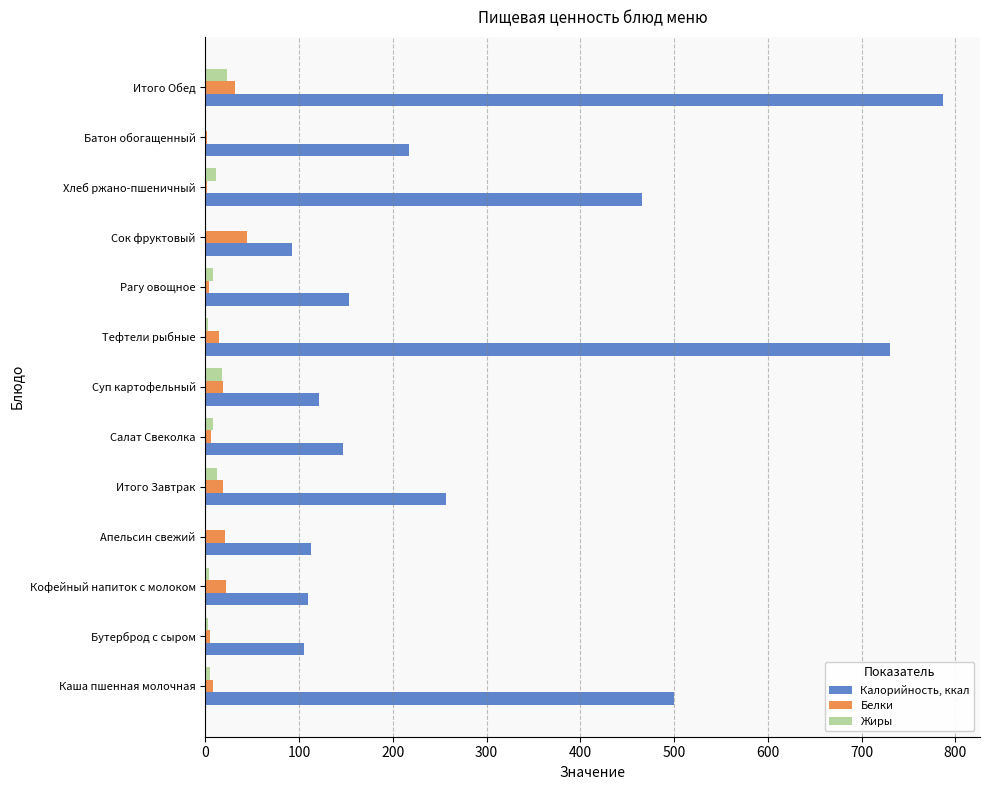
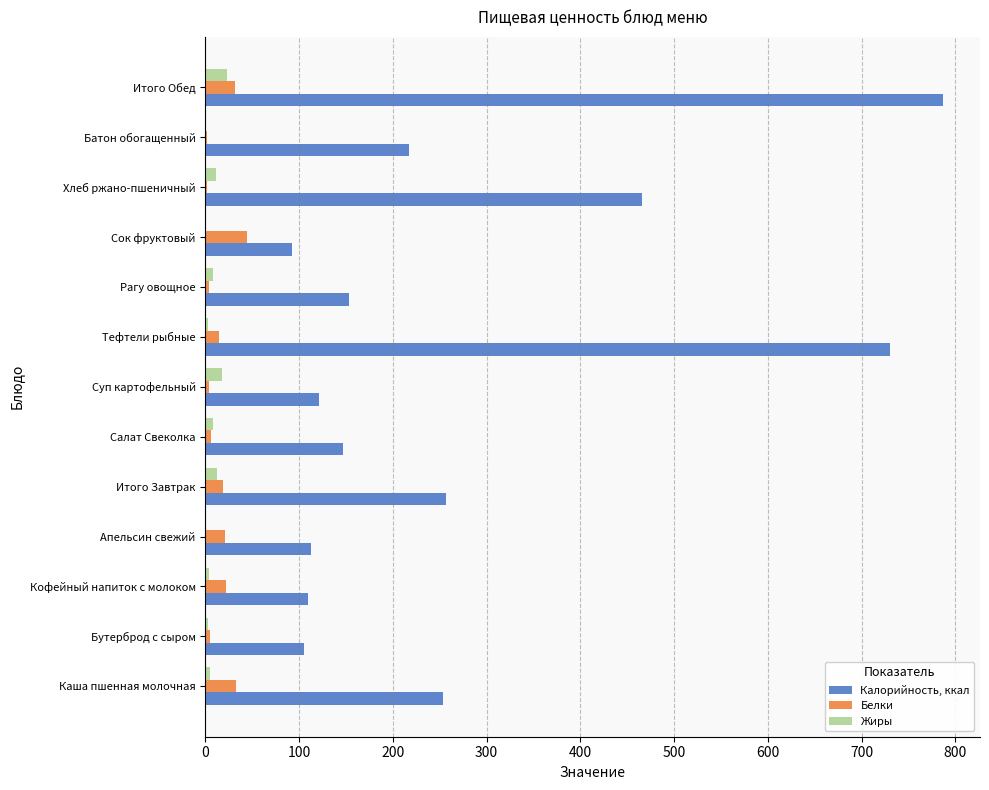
Белки, Суп картофельный: 20 -> 0
Белки, Каша пшенная молочная: 10 -> 30
Калорийность, ккал, Каша пшенная молочная: 500 -> 250
